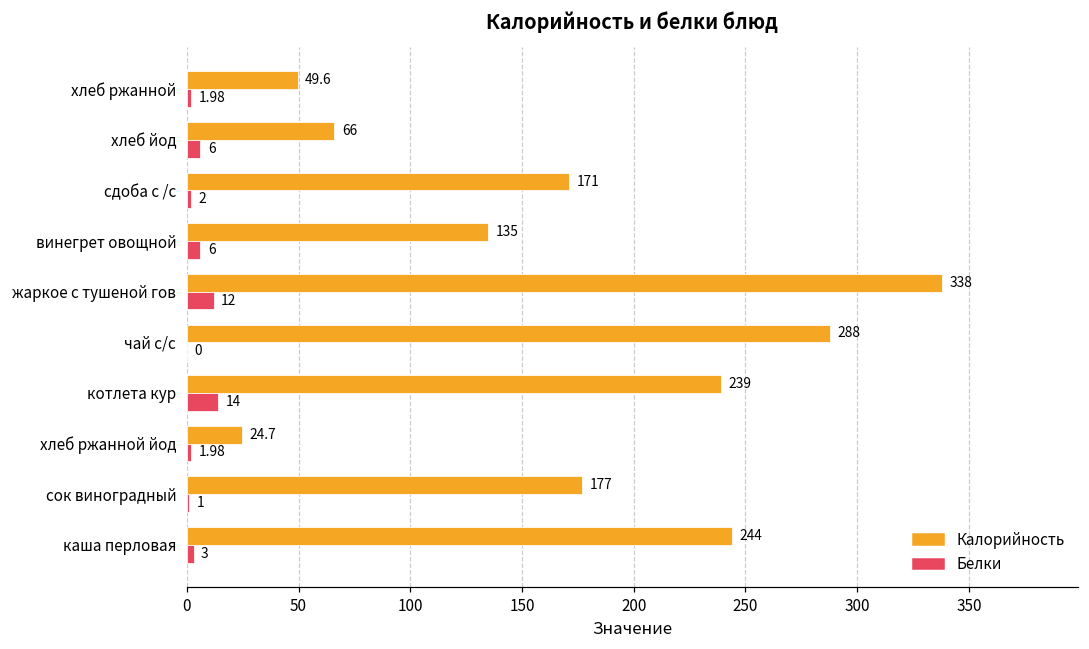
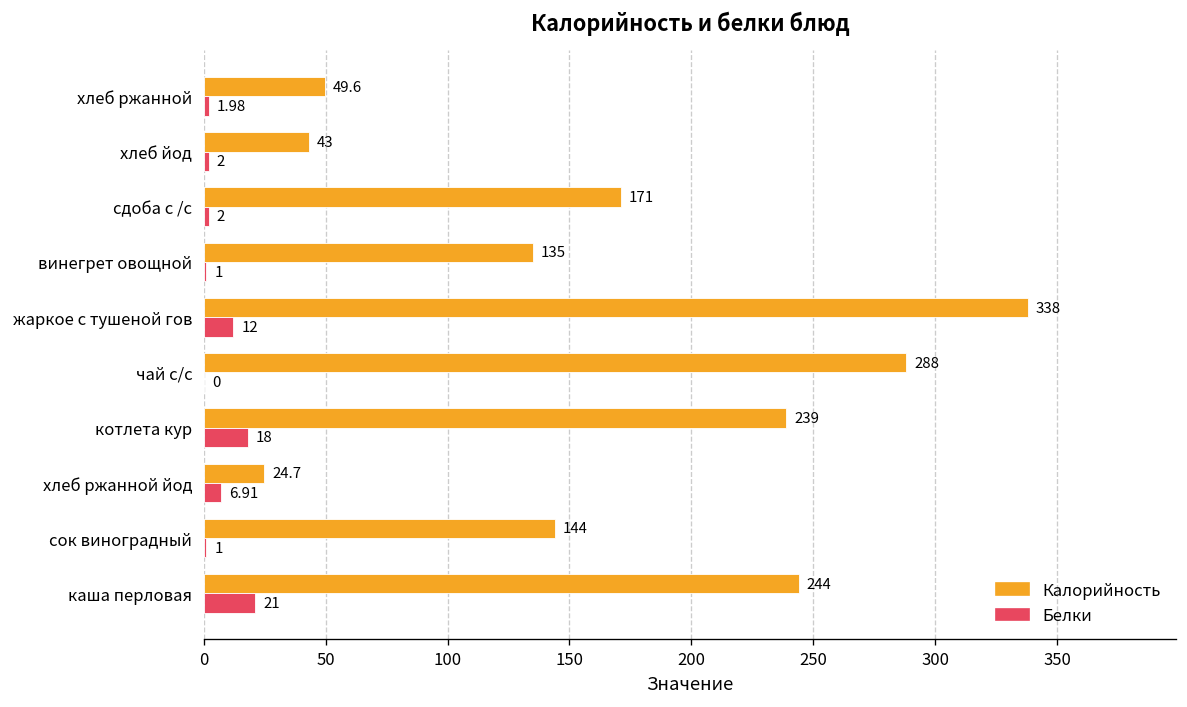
Калорийность, хлеб йод: 66 -> 43
Белки, хлеб йод: 6 -> 2
Белки, винегрет овощной: 6 -> 1
Белки, котлета кур: 14 -> 18
Белки, хлеб ржанной йод: 1.98 -> 6.91
Калорийность, сок виноградный: 177 -> 144
Белки, каша перловая: 3 -> 21
